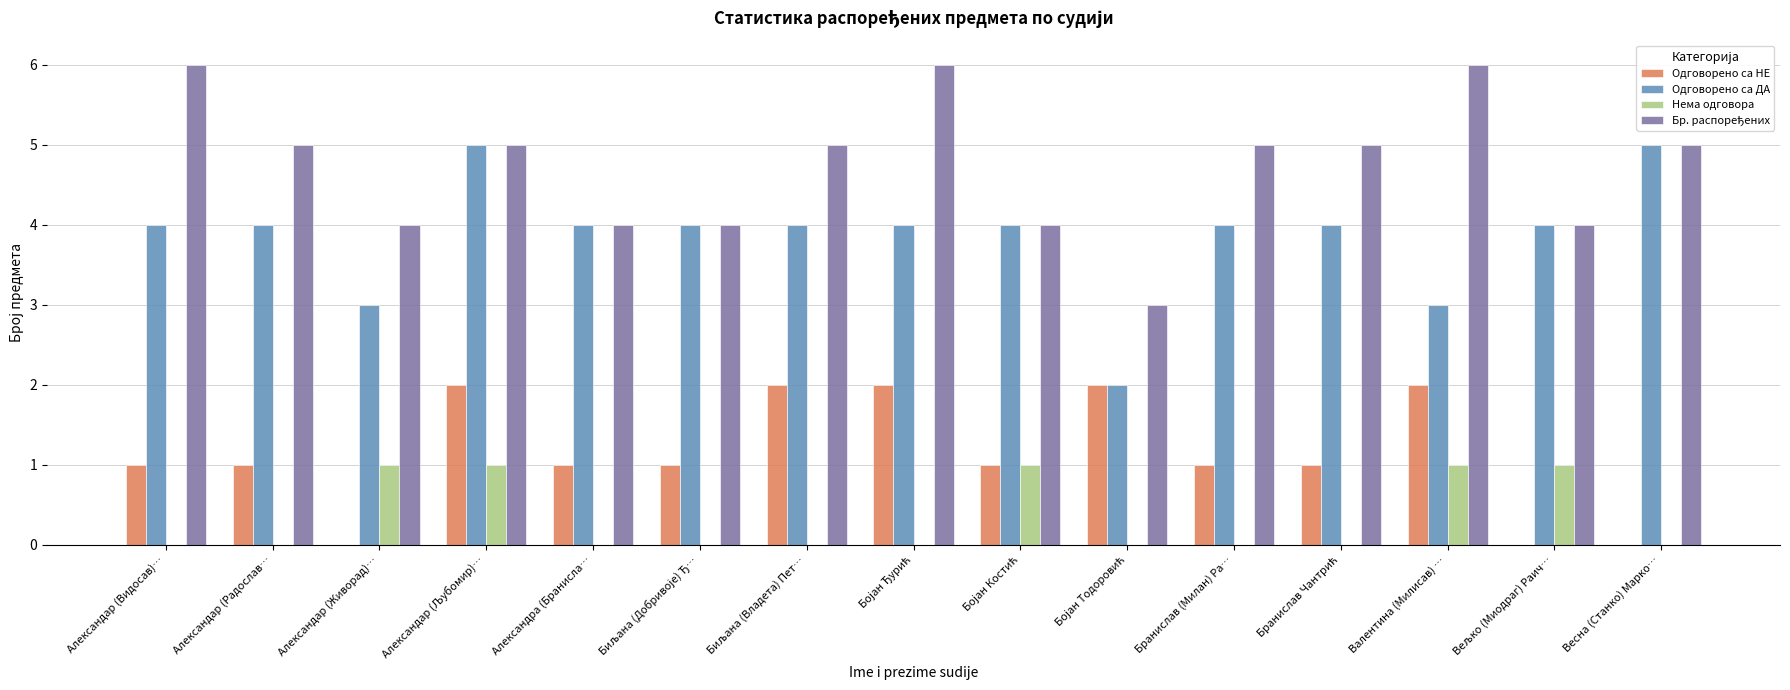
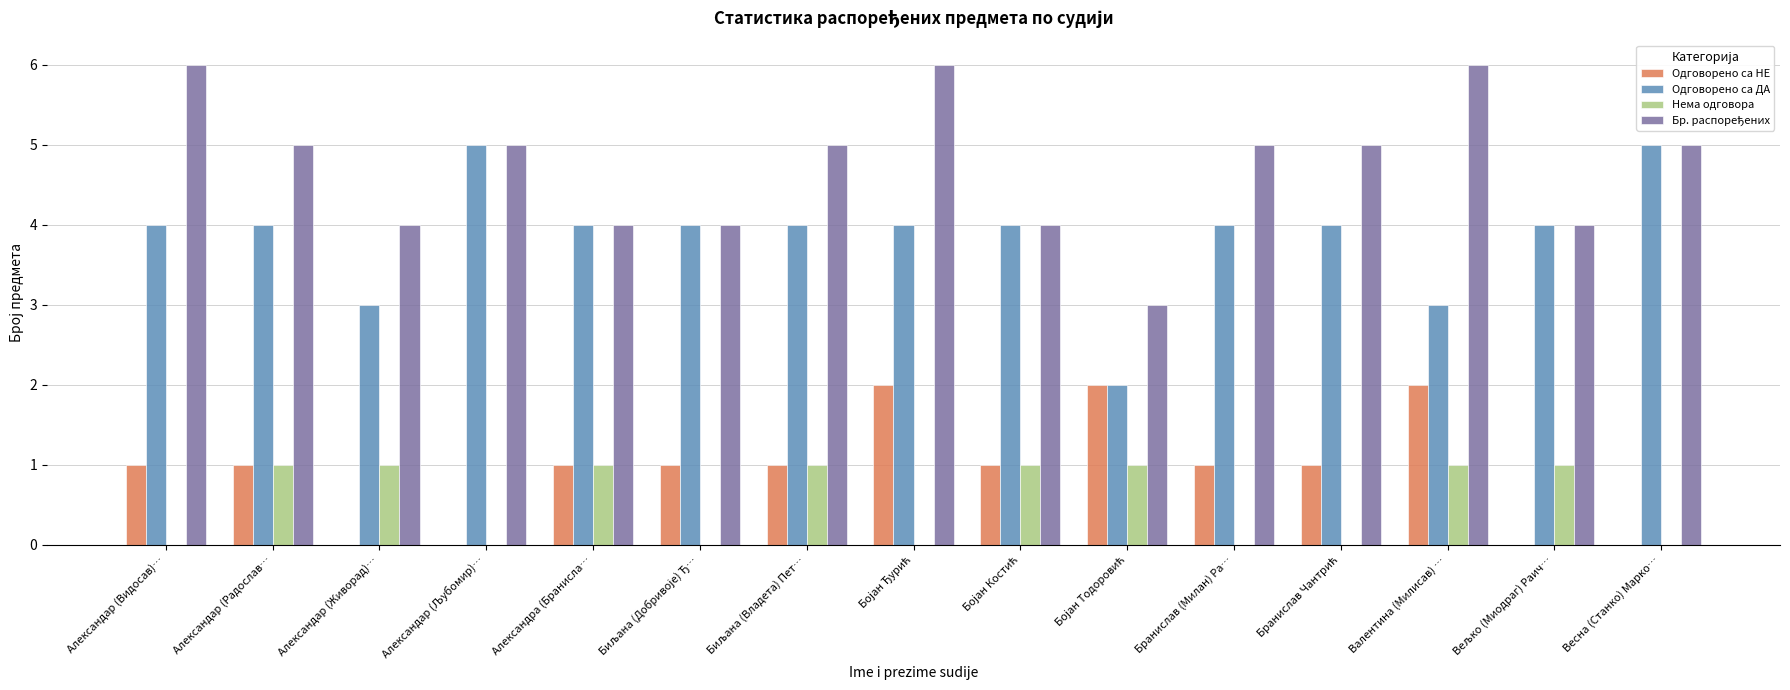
Нема одговора, Александар (Радослав…: 0 -> 1
Одговорено са НЕ, Александар (Љубомир)…: 2 -> 0
Нема одговора, Александар (Љубомир)…: 1 -> 0
Нема одговора, Александра (Бранисла…: 0 -> 1
Одговорено са НЕ, Биљана (Владета) Пет…: 2 -> 1
Нема одговора, Биљана (Владета) Пет…: 0 -> 1
Нема одговора, Бојан Тодоровић: 0 -> 1
